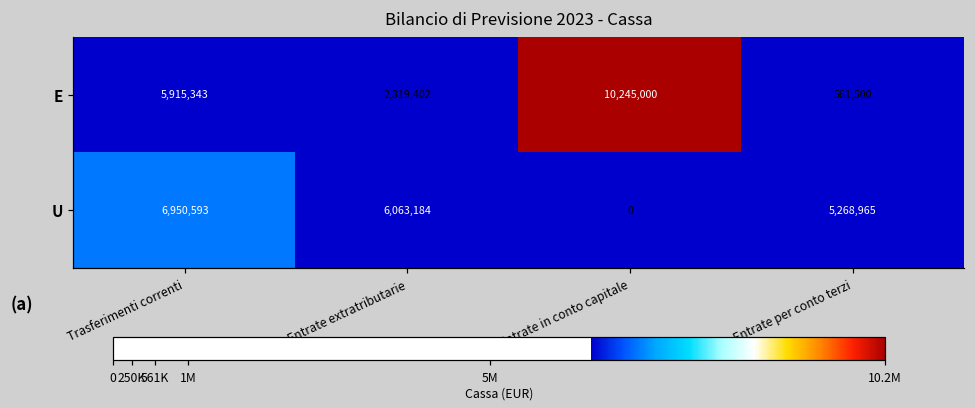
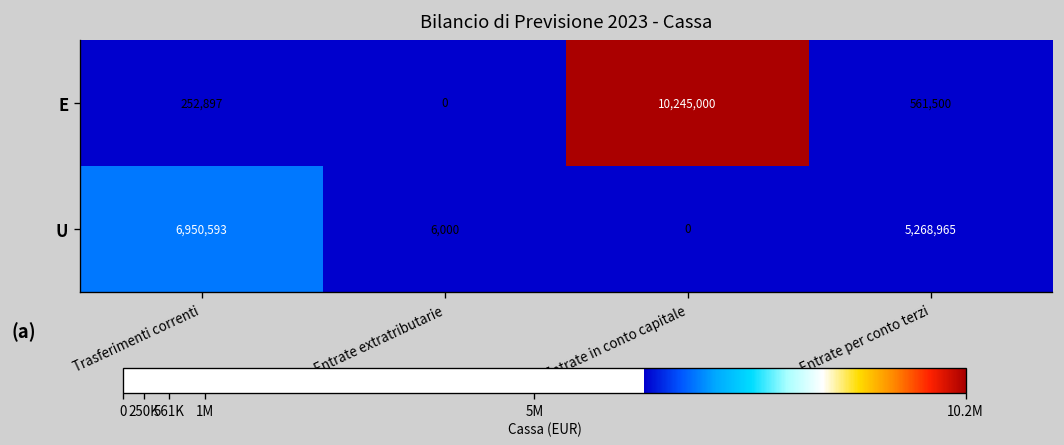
E, Trasferimenti correnti: 5,915,343 -> 252,897
E, Entrate extratributarie: 2,319,402 -> 0
U, Entrate extratributarie: 6,063,184 -> 6,000
